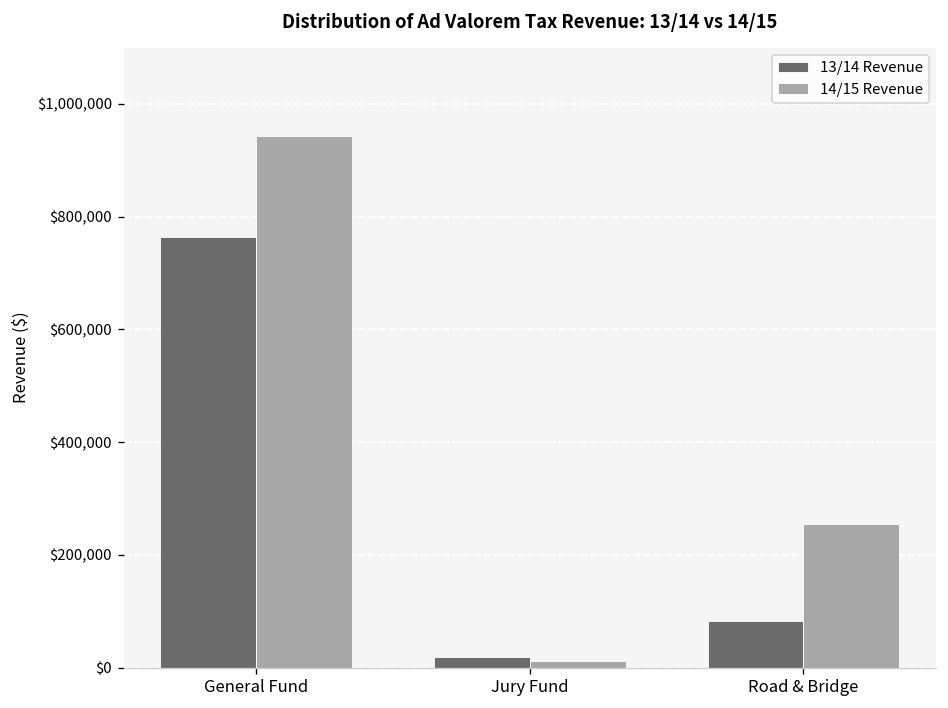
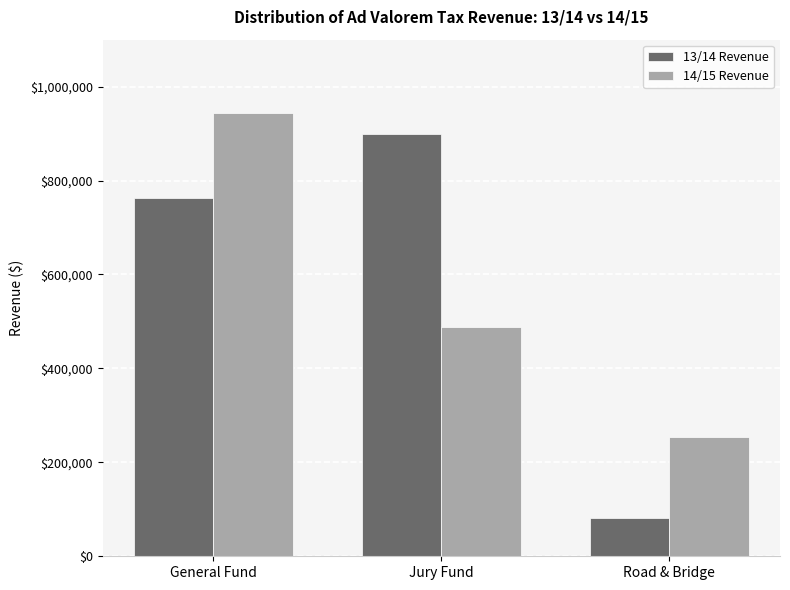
13/14 Revenue, Jury Fund: $20,000 -> $900,000
14/15 Revenue, Jury Fund: $10,000 -> $490,000
